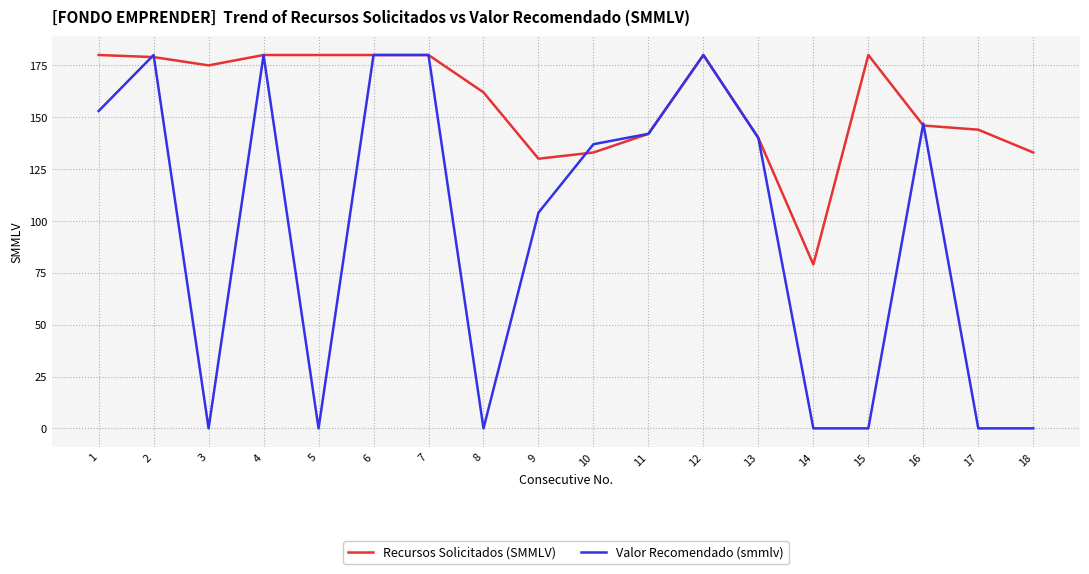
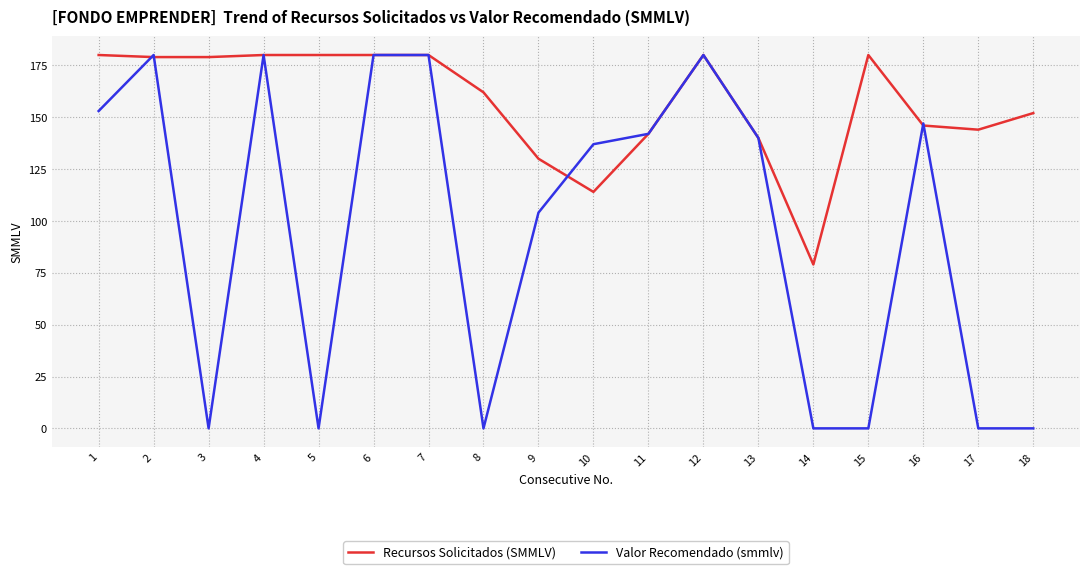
Recursos Solicitados (SMMLV), 3: 175 -> 179
Recursos Solicitados (SMMLV), 10: 133 -> 114
Recursos Solicitados (SMMLV), 18: 133 -> 152
